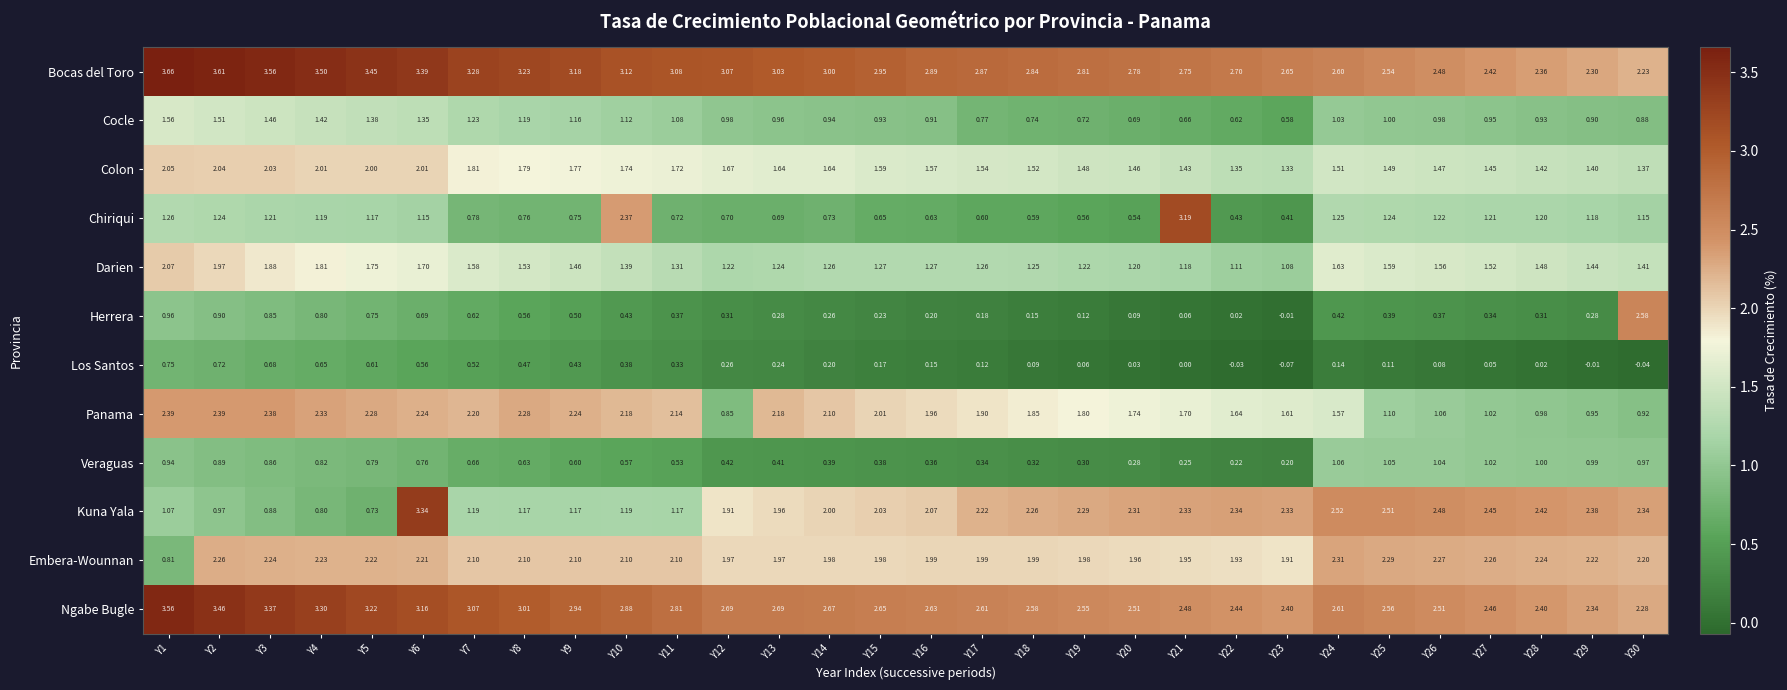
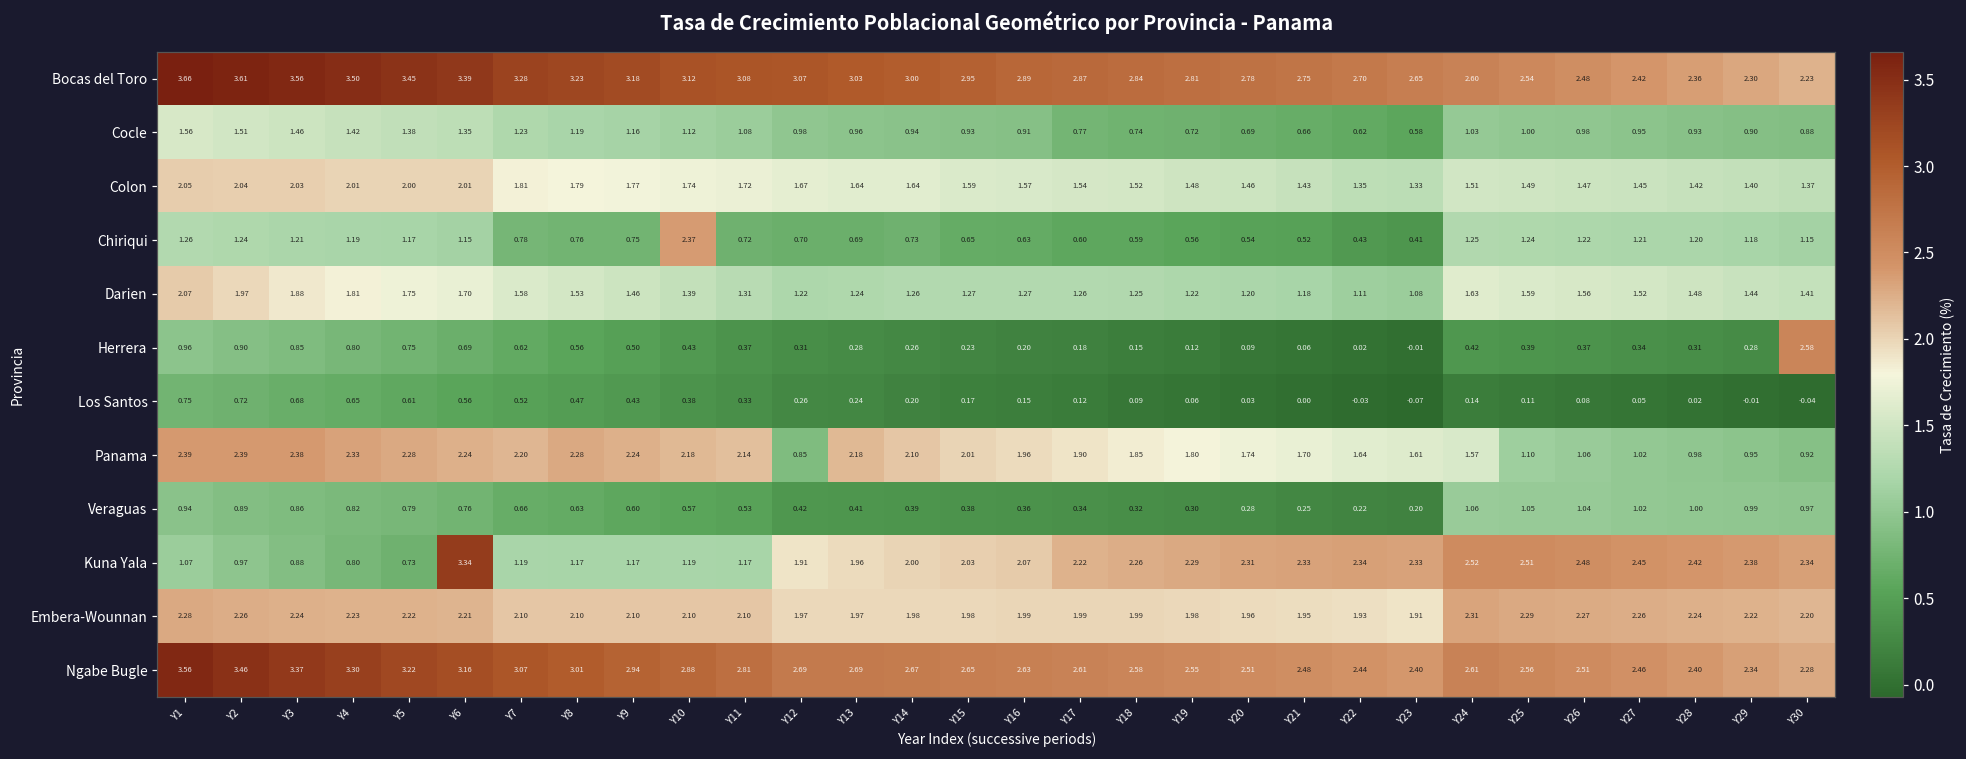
Chiriqui, Y21: 3.19 -> 0.52
Embera-Wounnan, Y1: 0.81 -> 2.28
